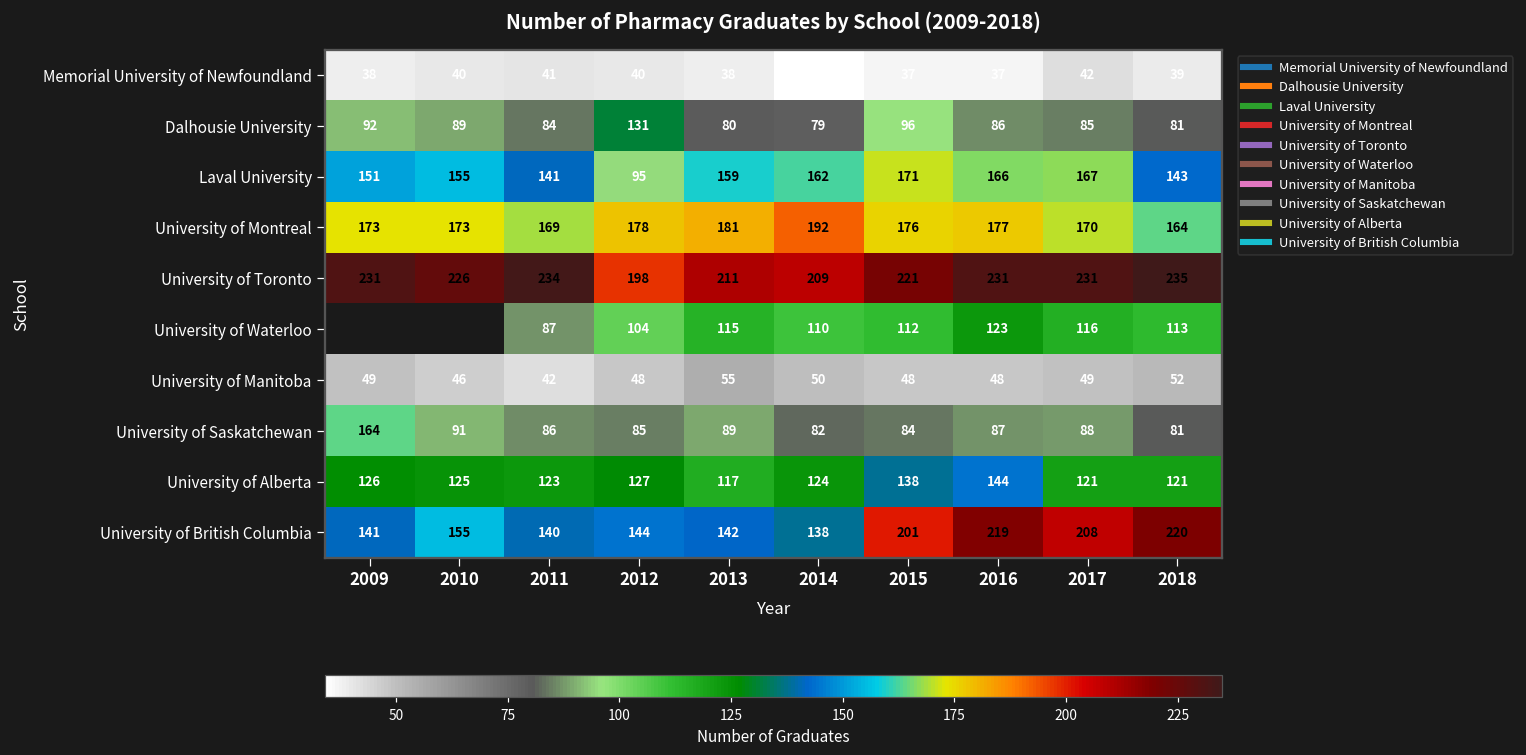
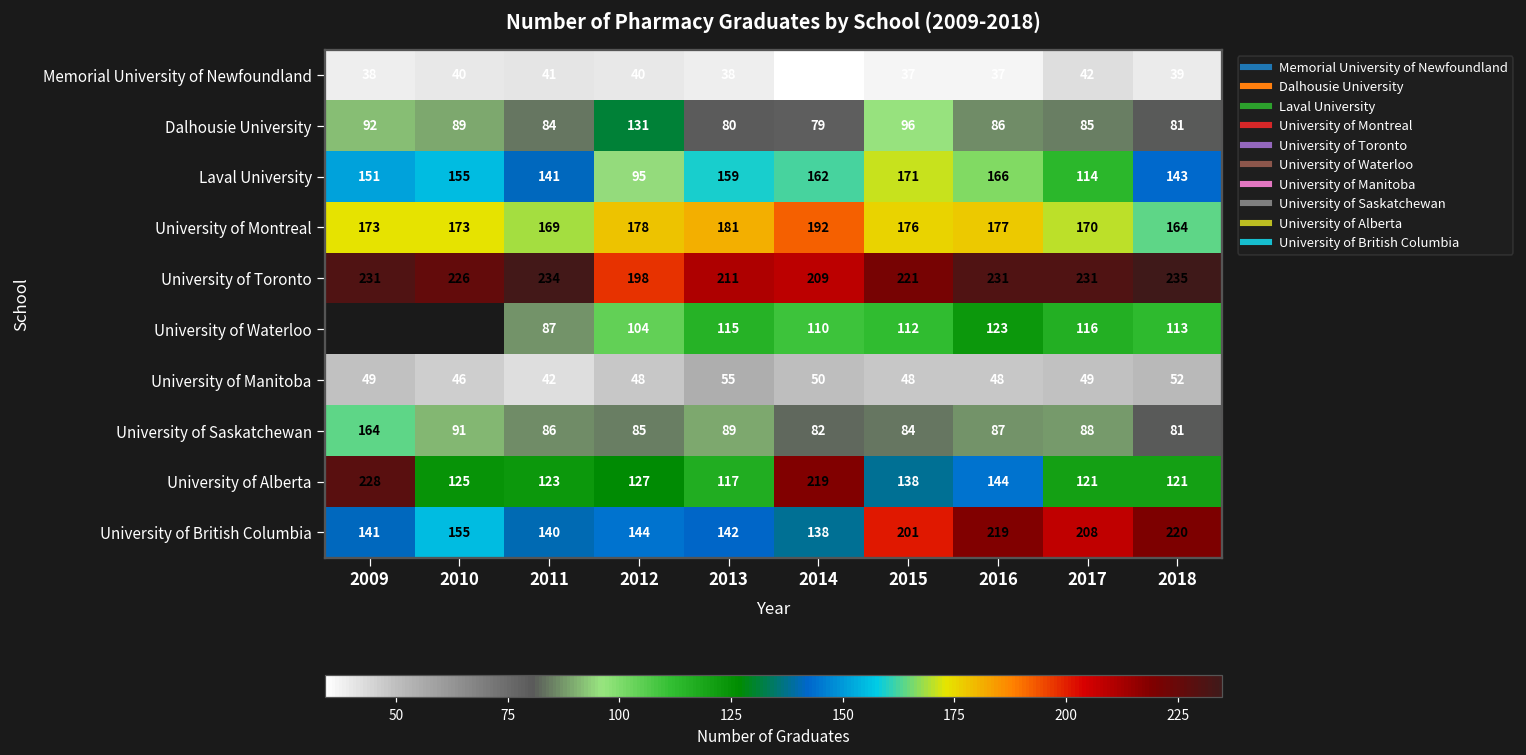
Laval University, 2017: 167 -> 114
University of Alberta, 2009: 126 -> 228
University of Alberta, 2014: 124 -> 219
